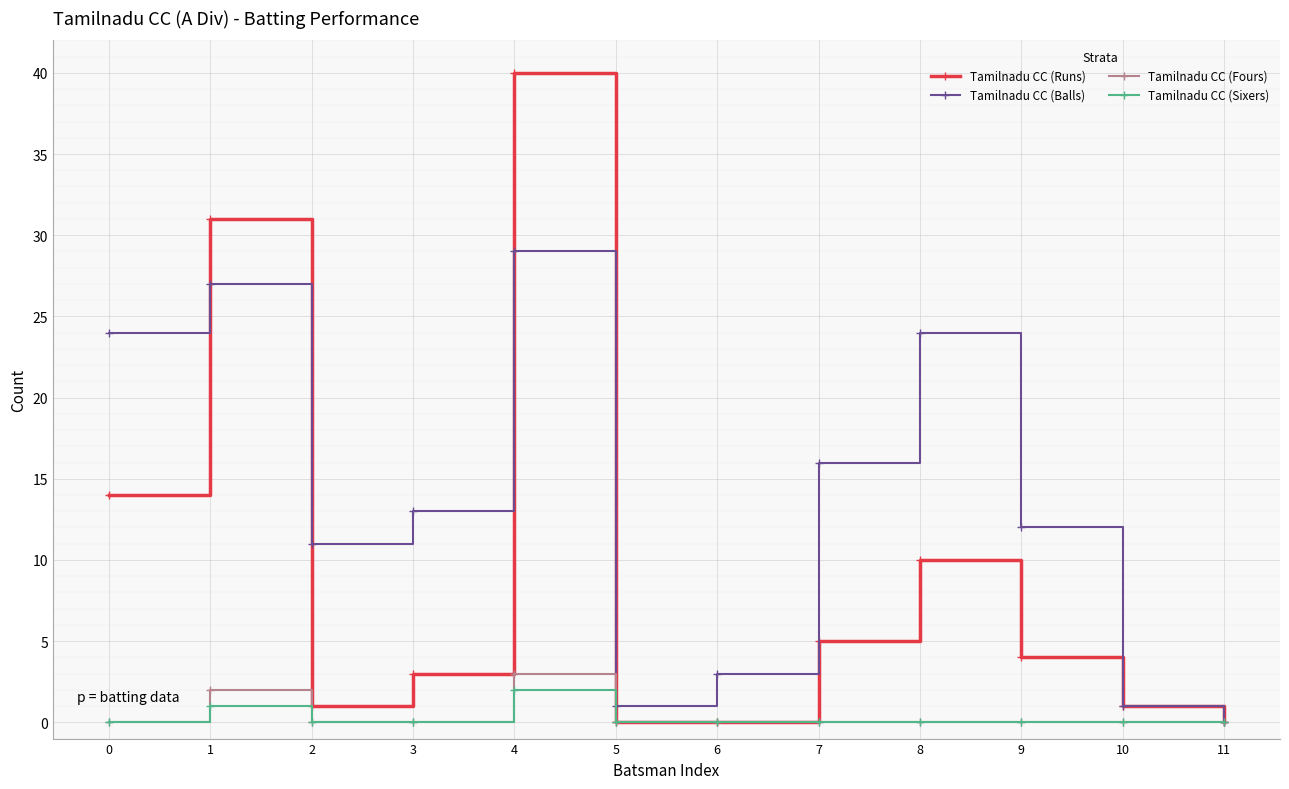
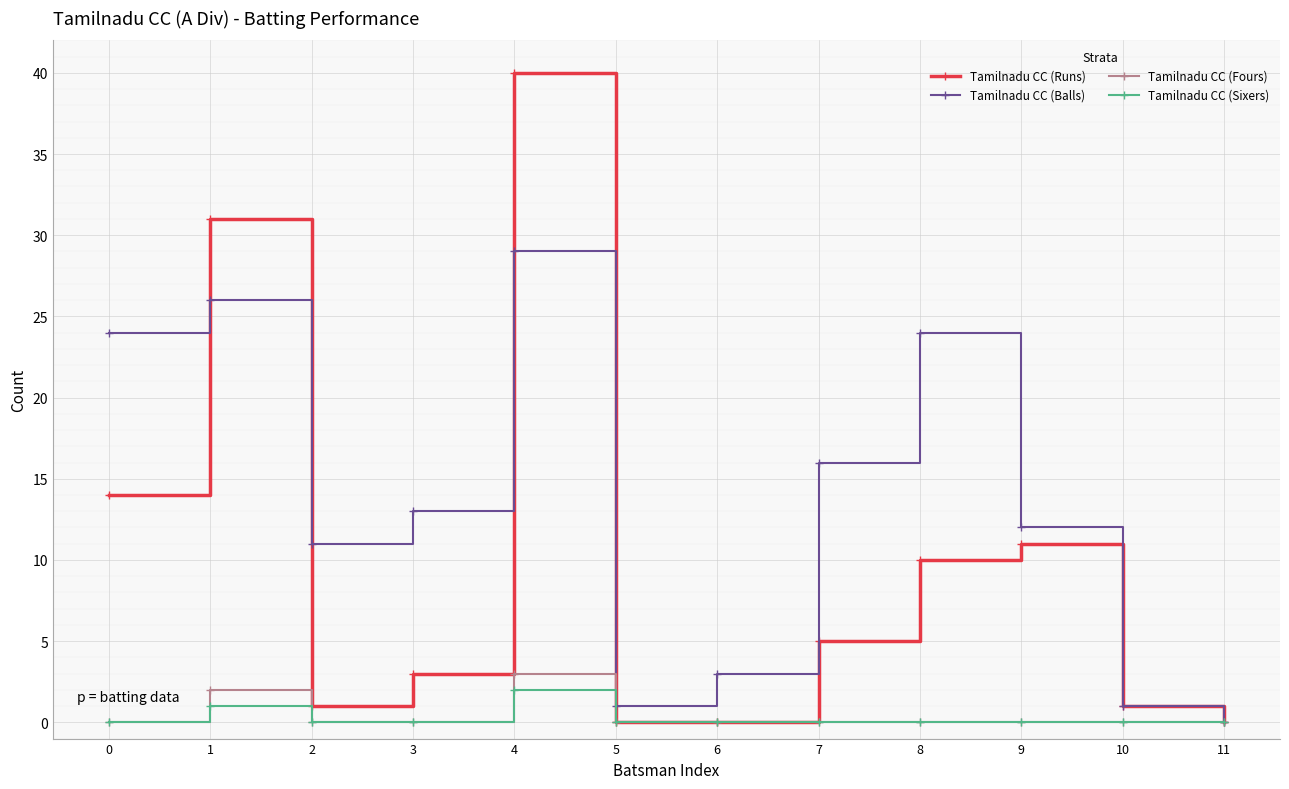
Tamilnadu CC (Balls), 1: 27 -> 26
Tamilnadu CC (Runs), 9: 4 -> 11
